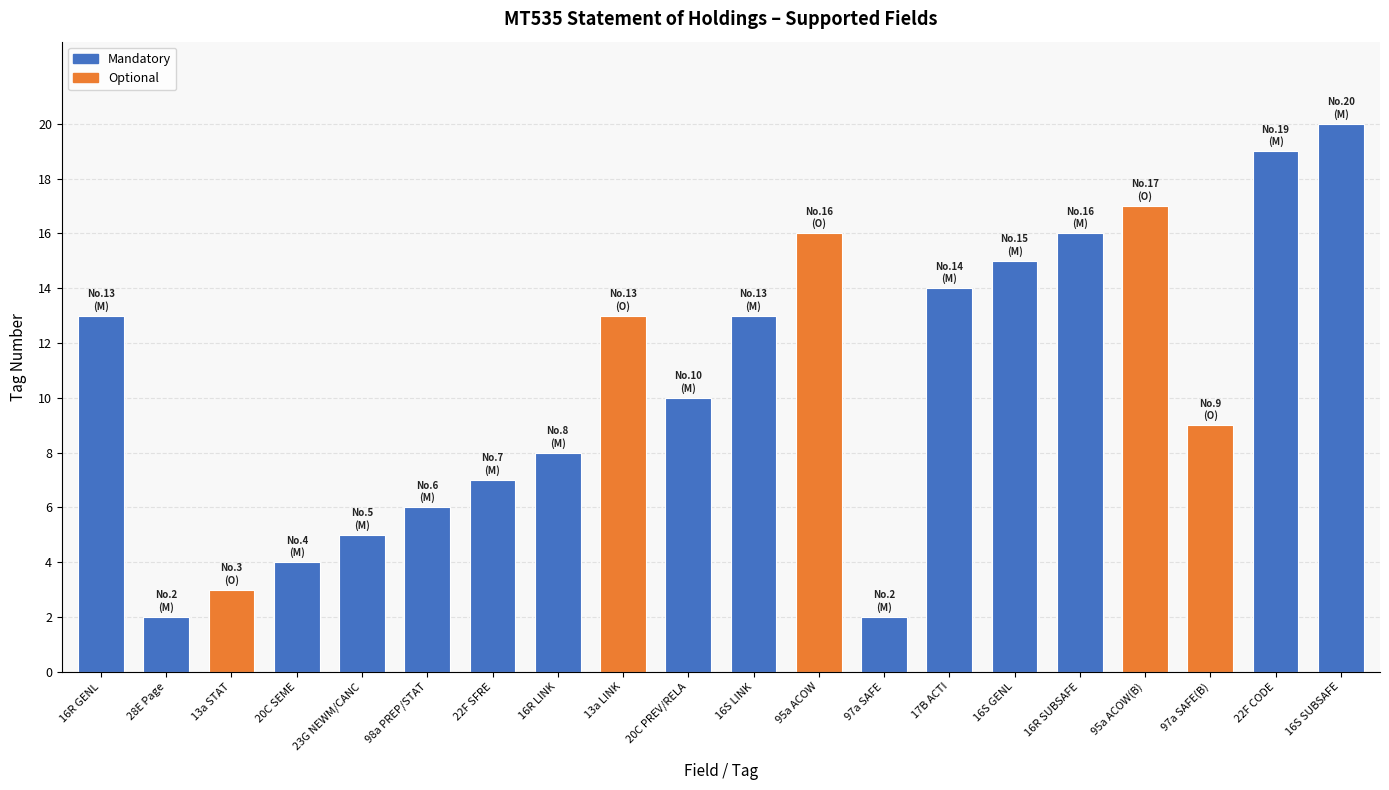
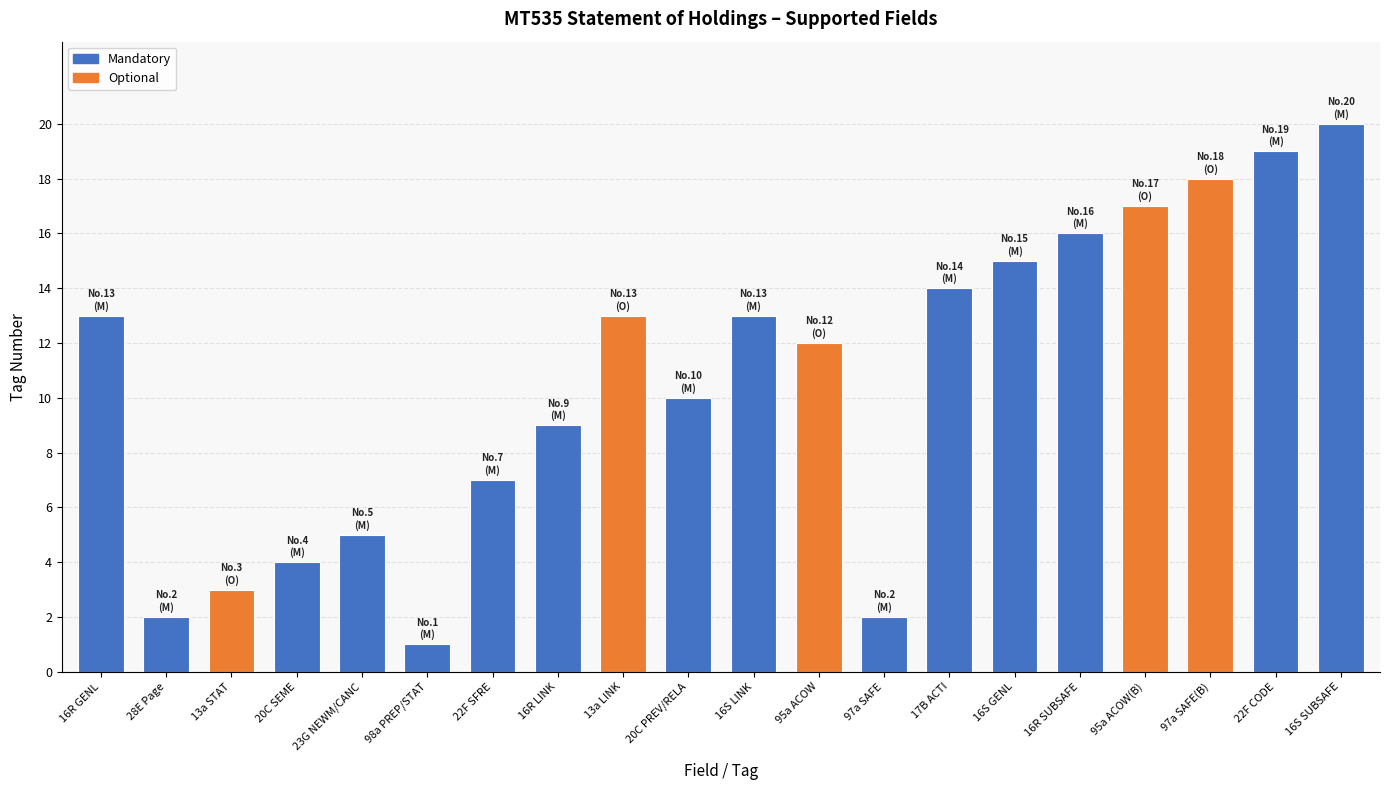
98a PREP/STAT: 6 -> 1
16R LINK: 8 -> 9
95a ACOW: 16 -> 12
97a SAFE(B): 9 -> 18
